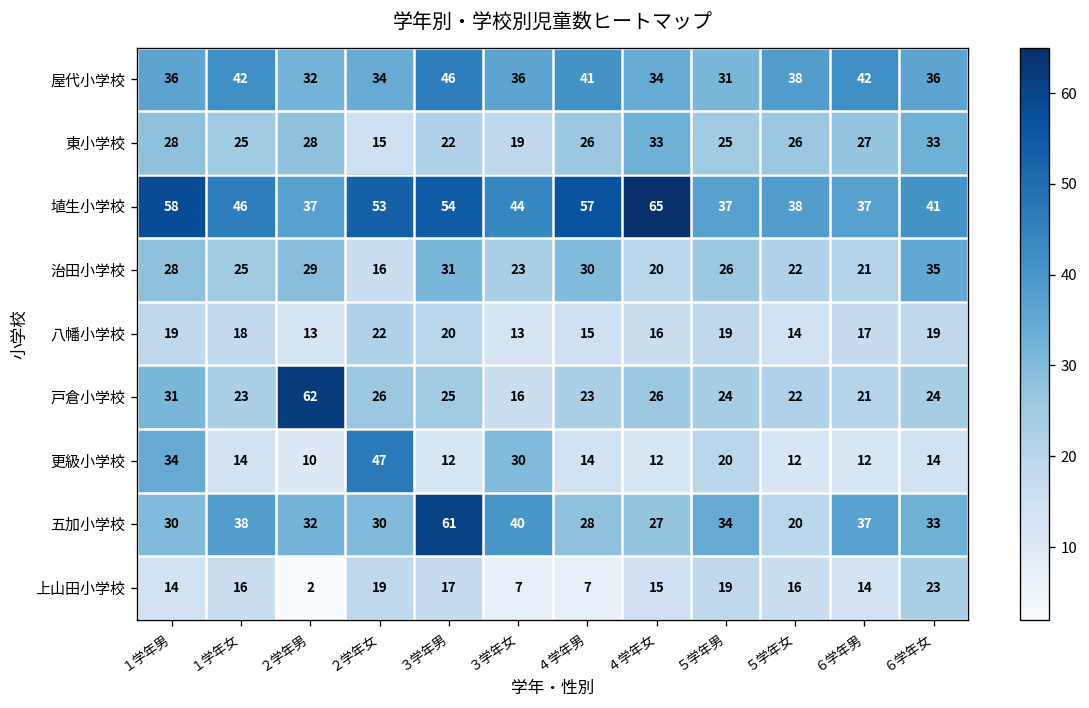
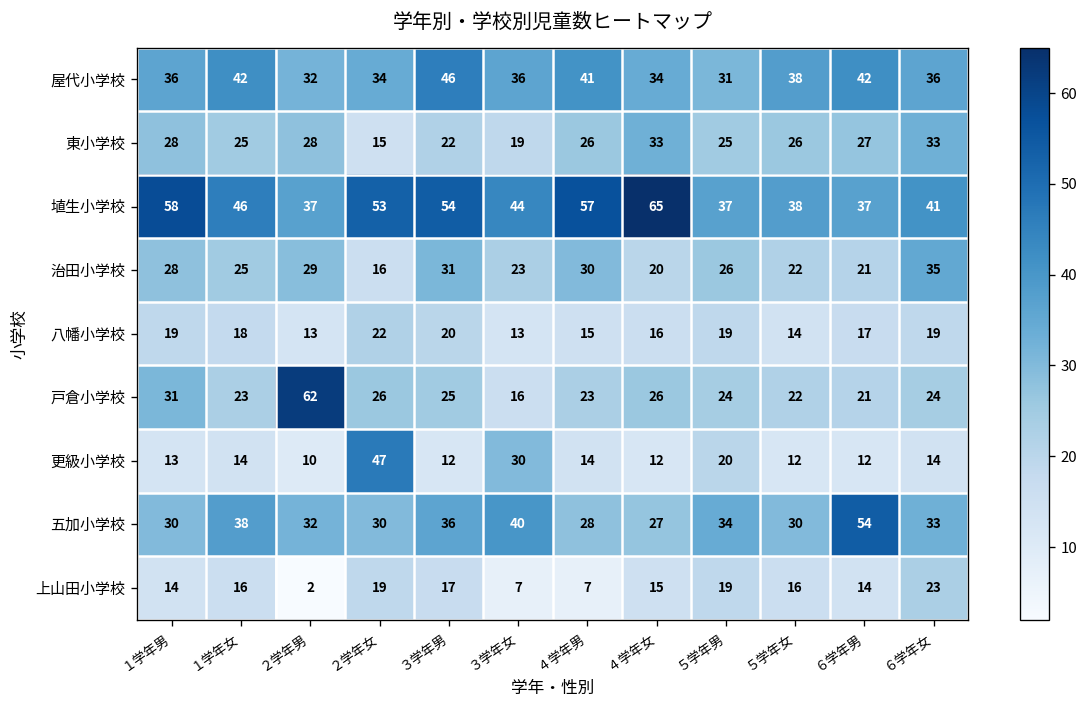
更級小学校, １学年男: 34 -> 13
五加小学校, ３学年男: 61 -> 36
五加小学校, ５学年女: 20 -> 30
五加小学校, ６学年男: 37 -> 54
